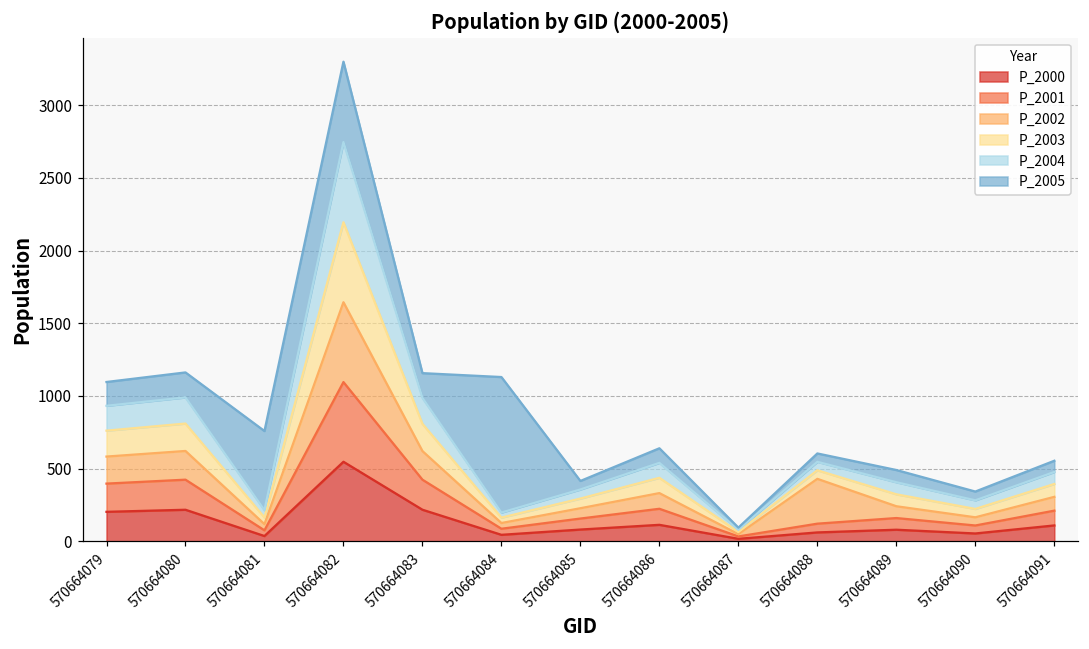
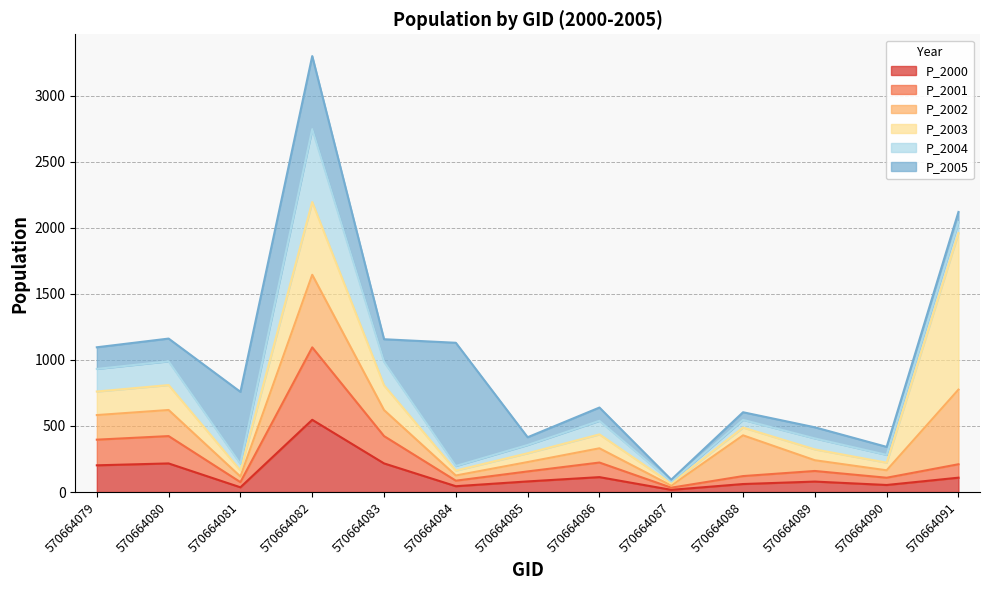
P_2002, 570664091: 90 -> 560
P_2003, 570664091: 90 -> 1180
